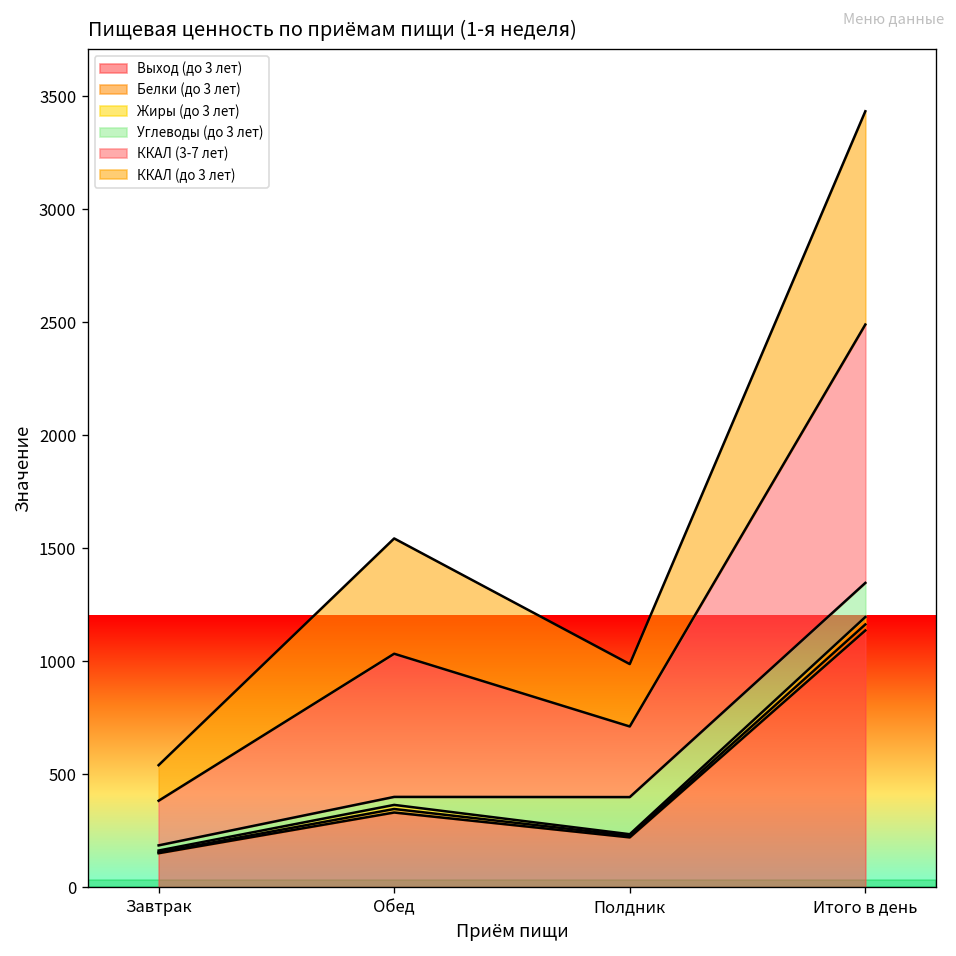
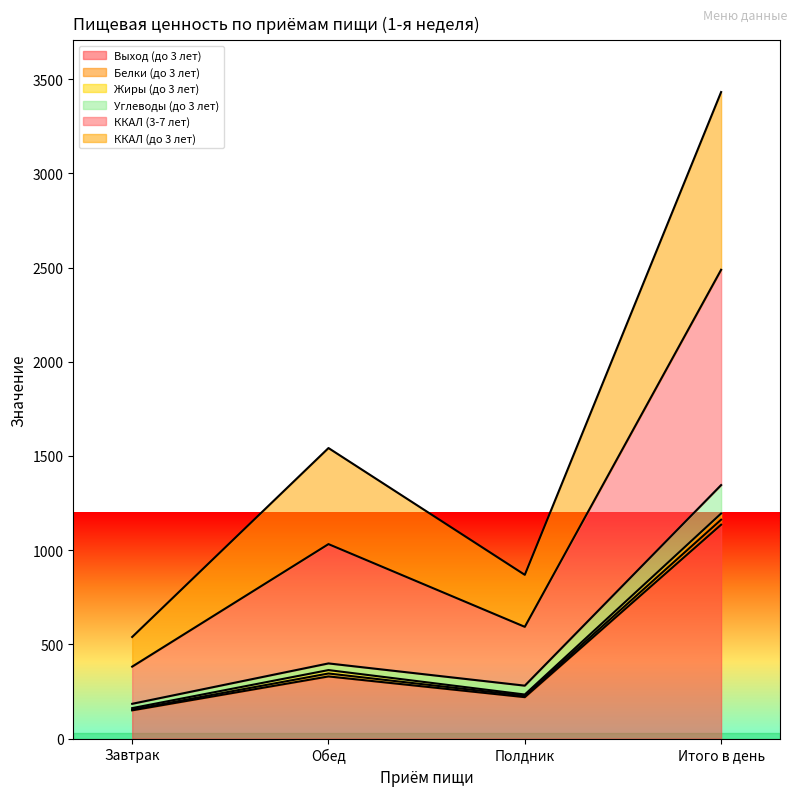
Углеводы (до 3 лет), Полдник: 160 -> 50
